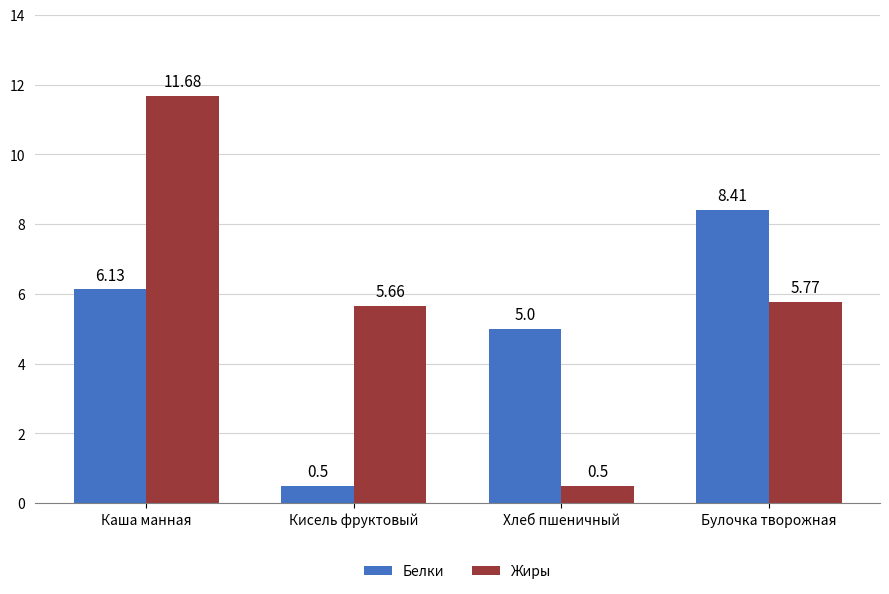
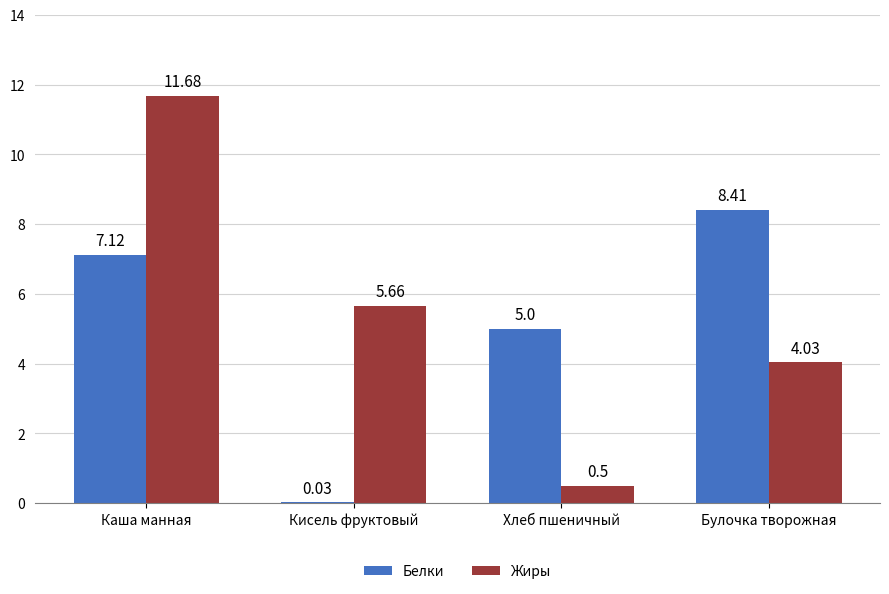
Белки, Каша манная: 6.13 -> 7.12
Белки, Кисель фруктовый: 0.5 -> 0.03
Жиры, Булочка творожная: 5.77 -> 4.03
